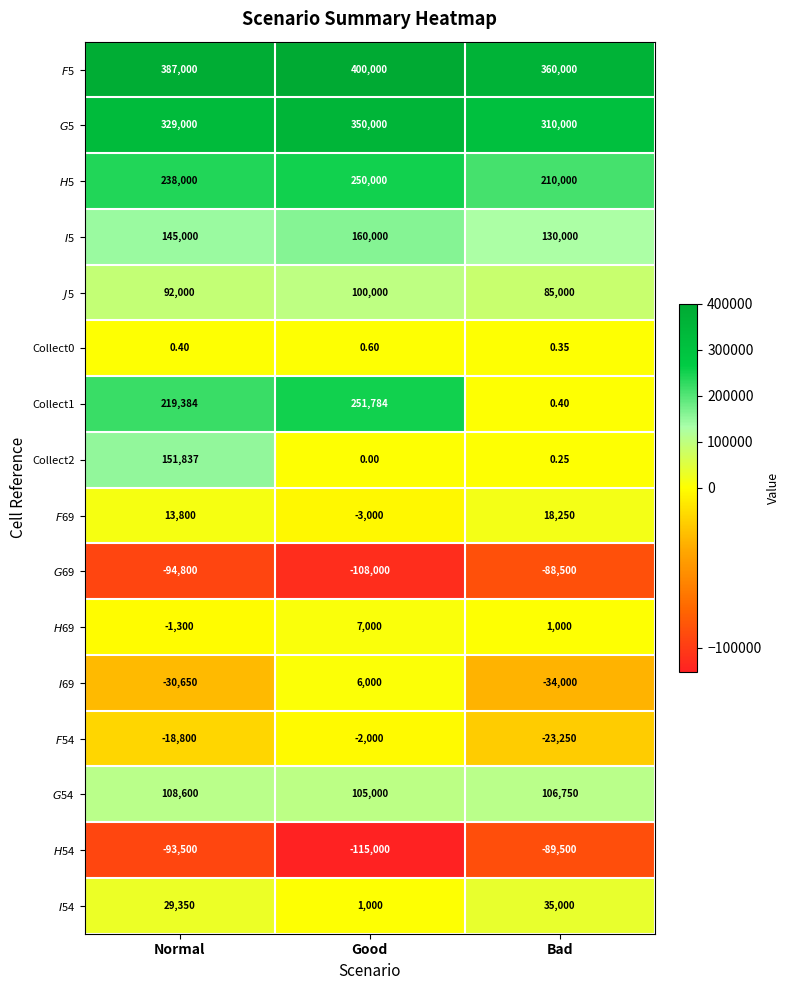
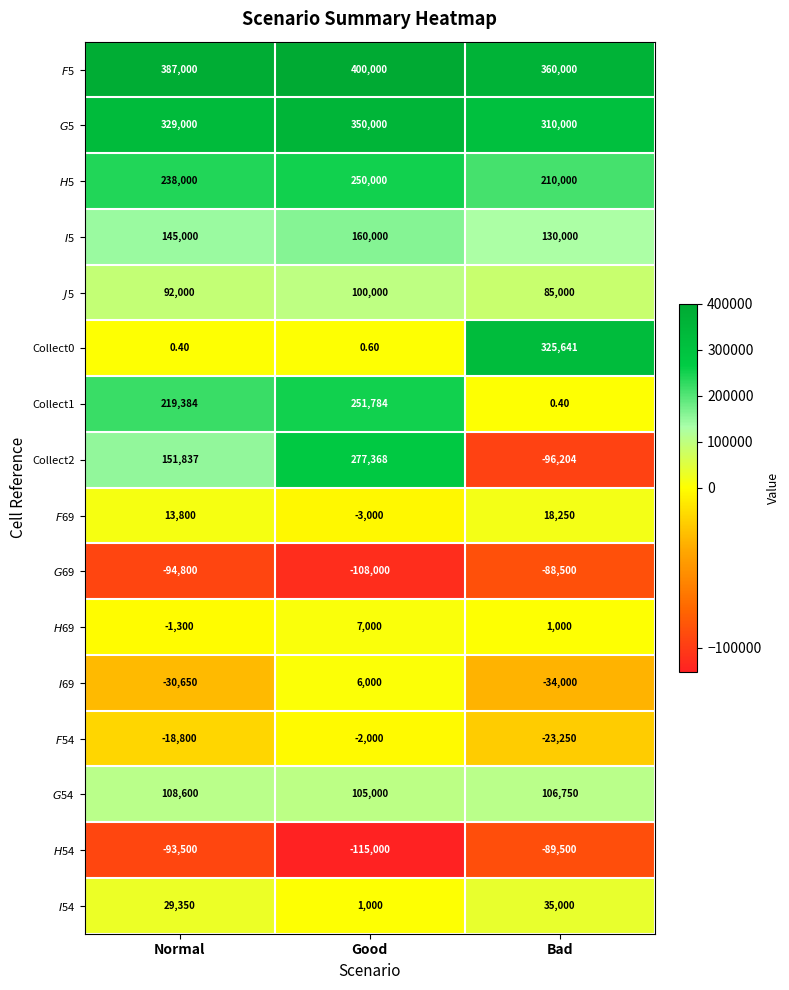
Collect0, Bad: 0.35 -> 325,641
Collect2, Good: 0.00 -> 277,368
Collect2, Bad: 0.25 -> -96,204
